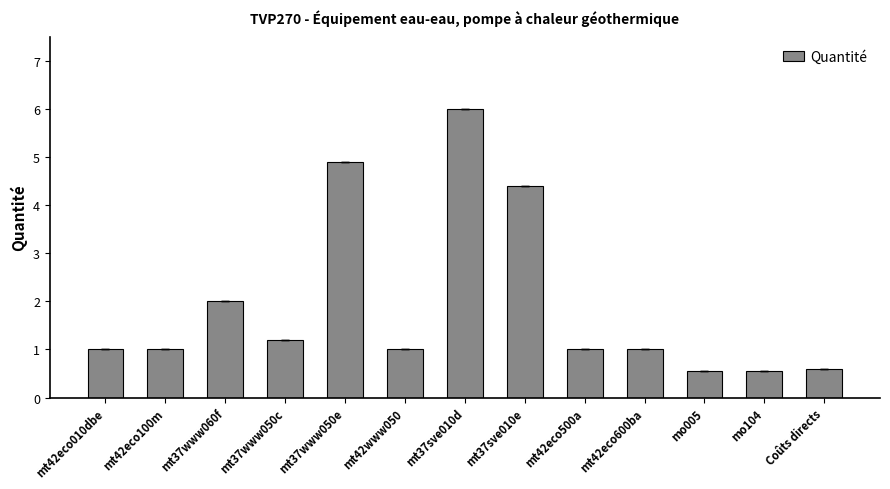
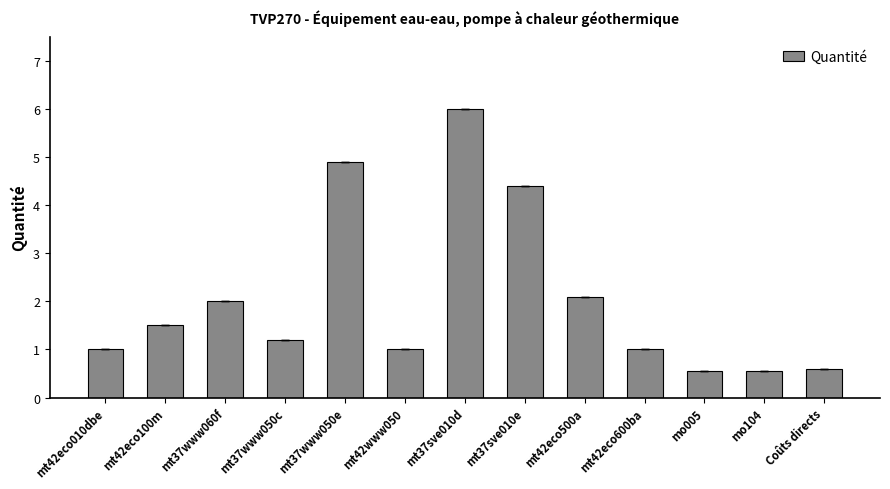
mt42eco100m: 1.0 -> 1.5
mt42eco500a: 1.0 -> 2.1
